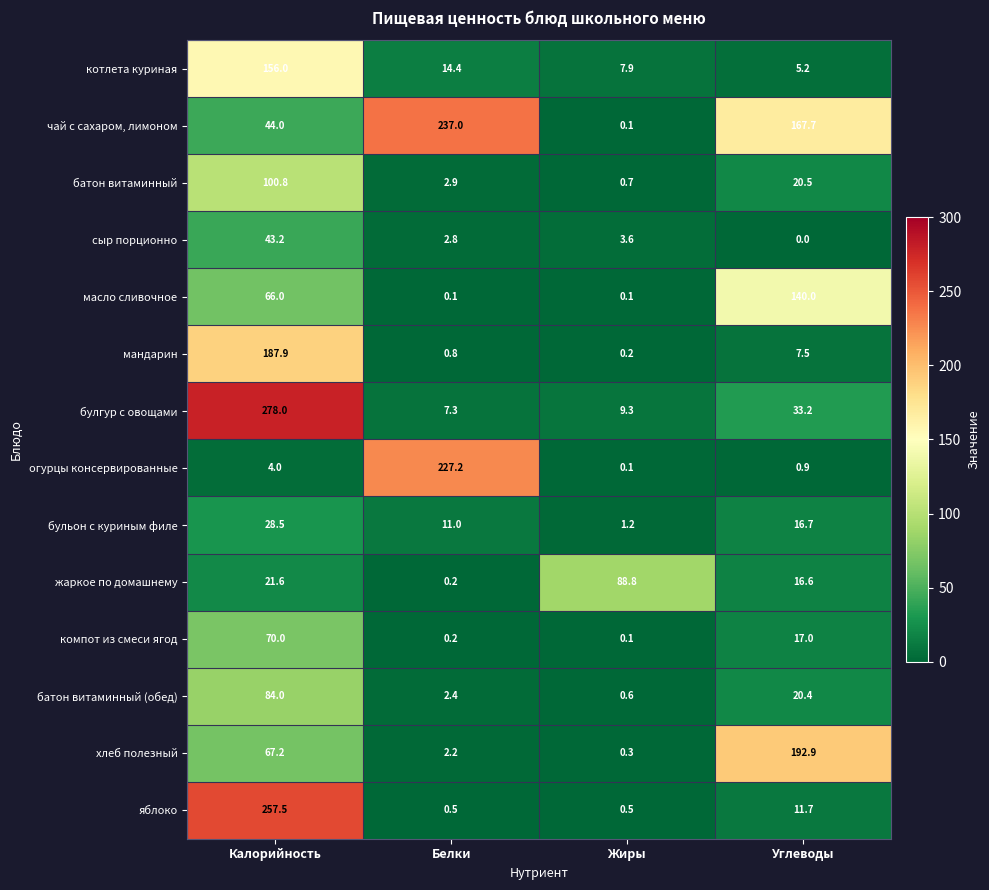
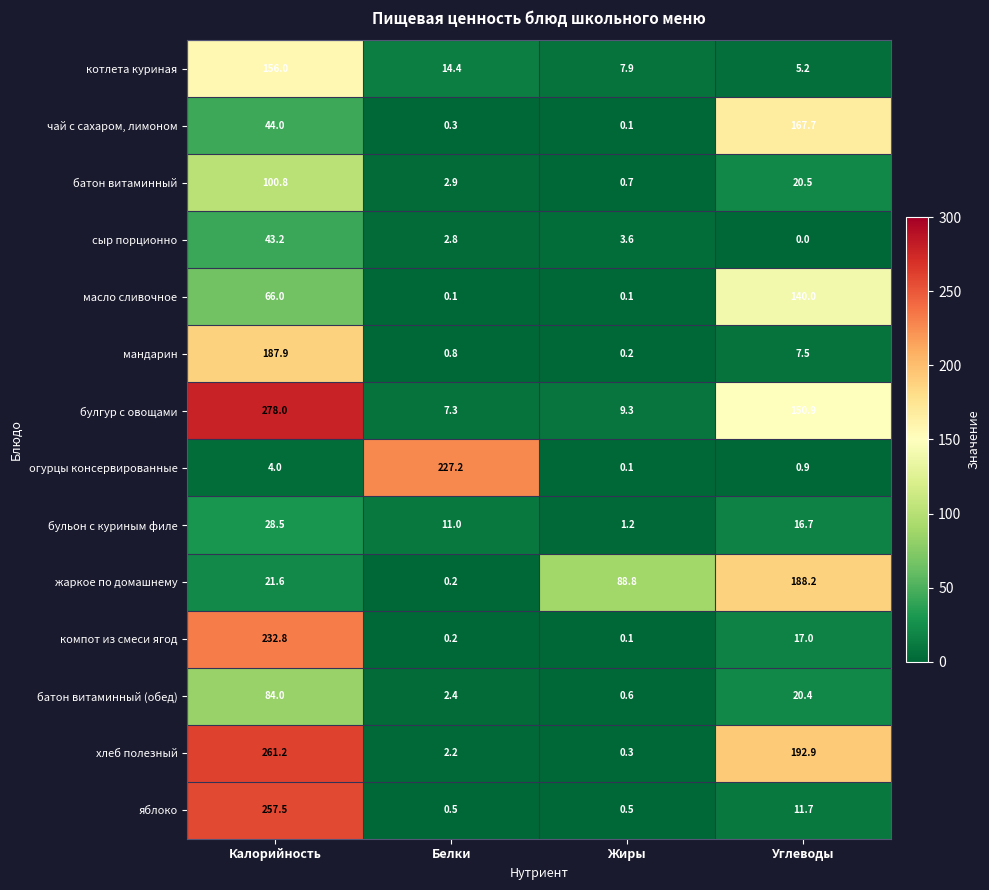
чай с сахаром, лимоном, Белки: 237.0 -> 0.3
булгур с овощами, Углеводы: 33.2 -> 150.9
жаркое по домашнему, Углеводы: 16.6 -> 188.2
компот из смеси ягод, Калорийность: 70.0 -> 232.8
хлеб полезный, Калорийность: 67.2 -> 261.2
